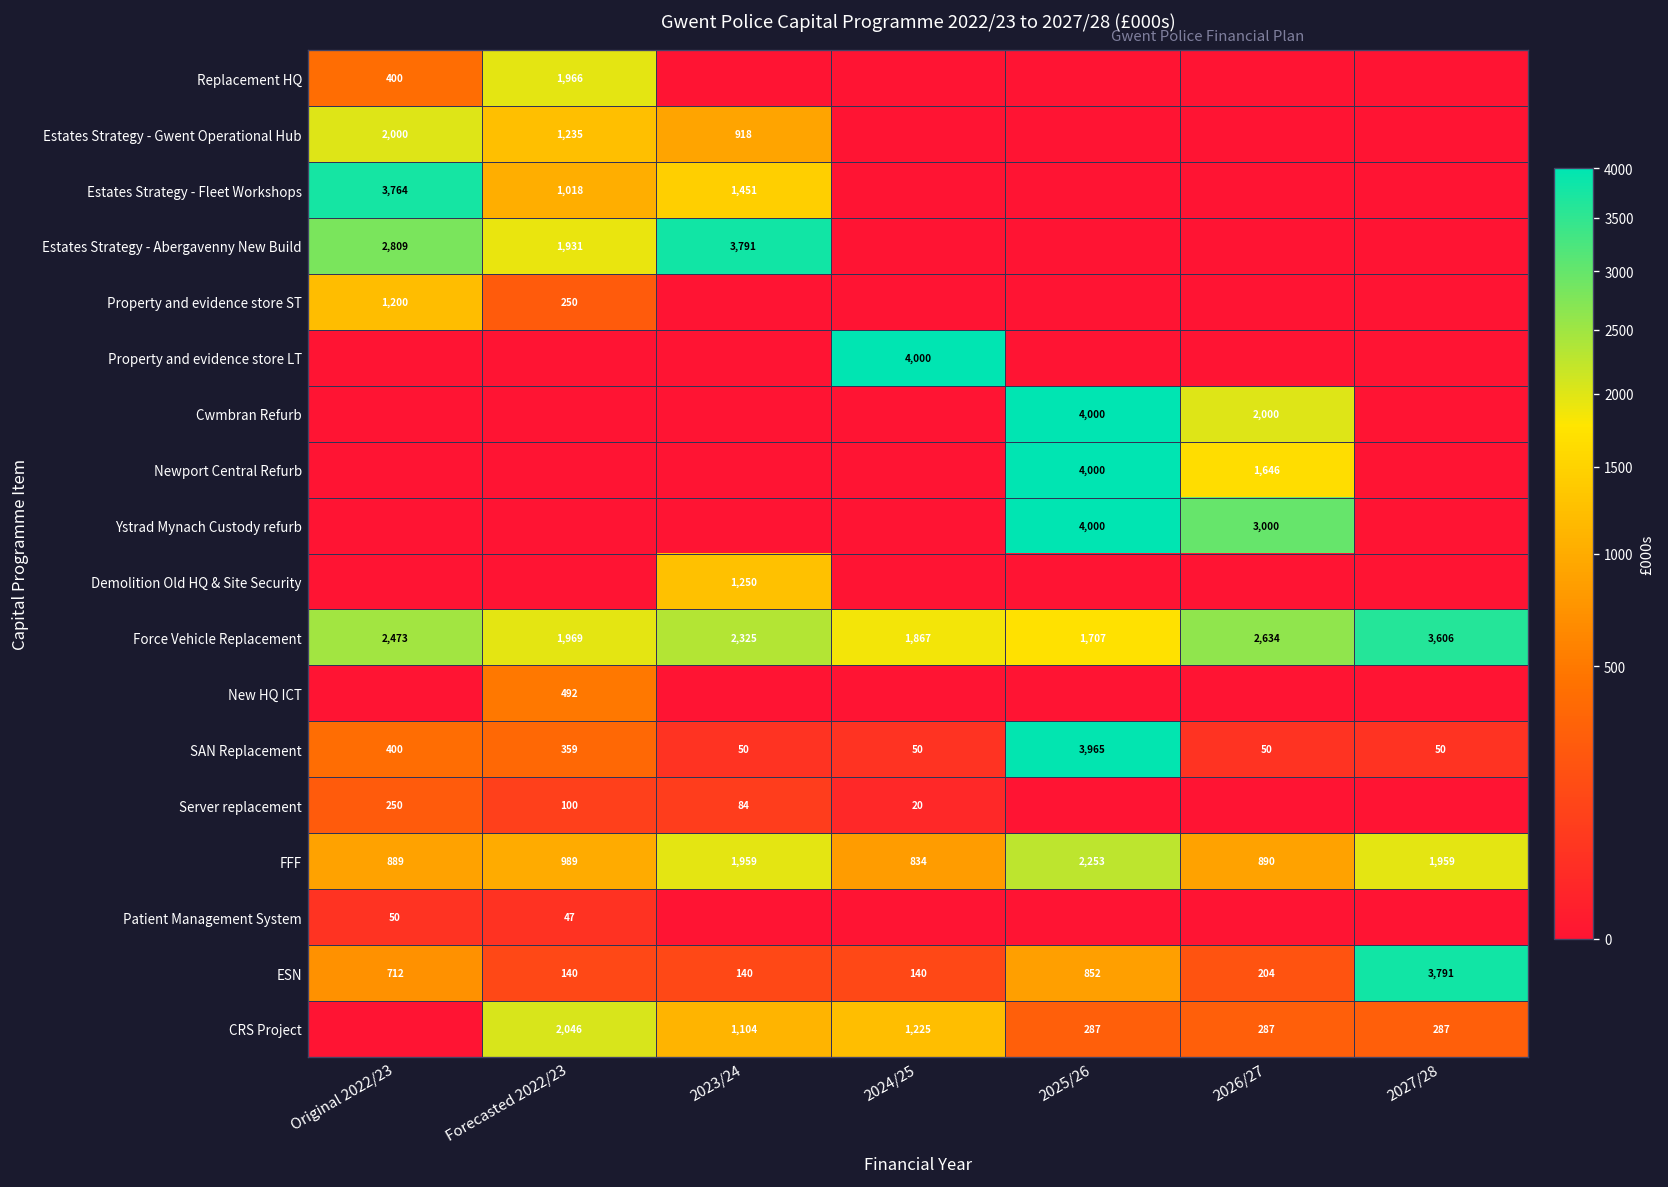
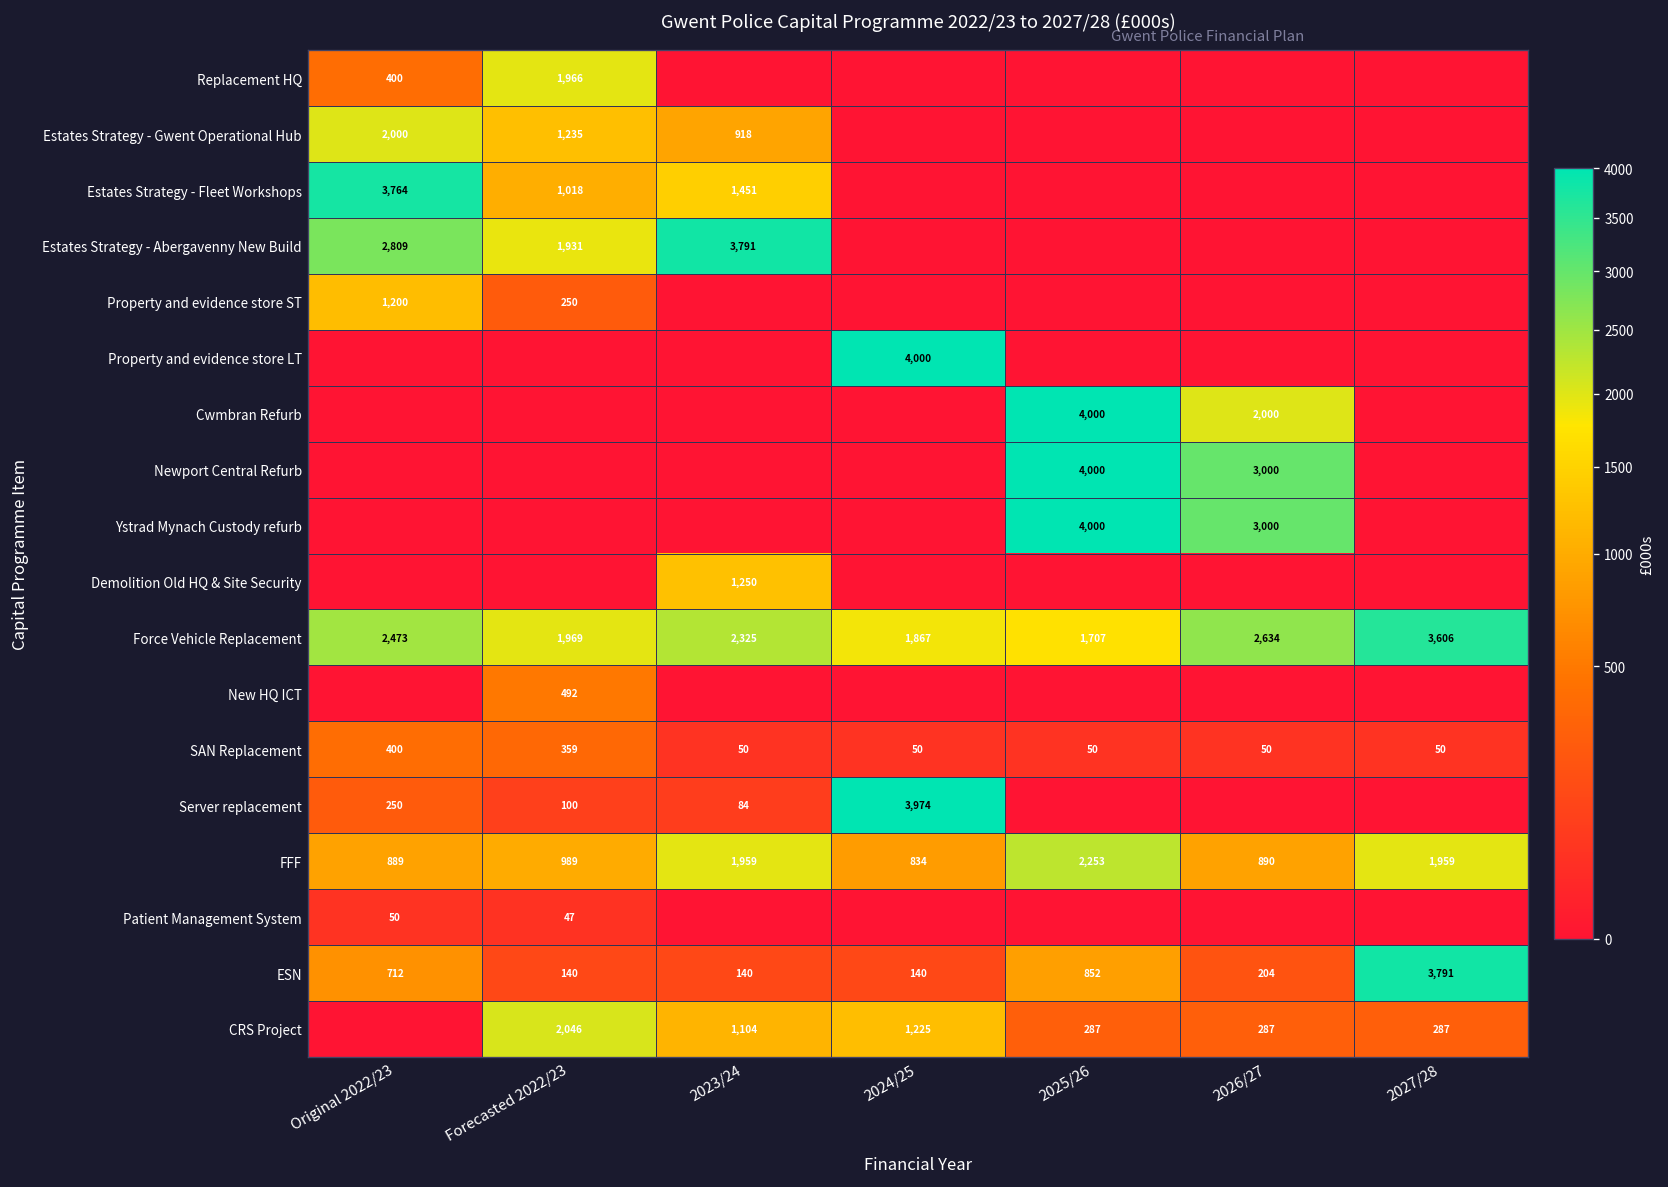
Newport Central Refurb, 2026/27: 1,646 -> 3,000
SAN Replacement, 2025/26: 3,965 -> 50
Server replacement, 2024/25: 20 -> 3,974
